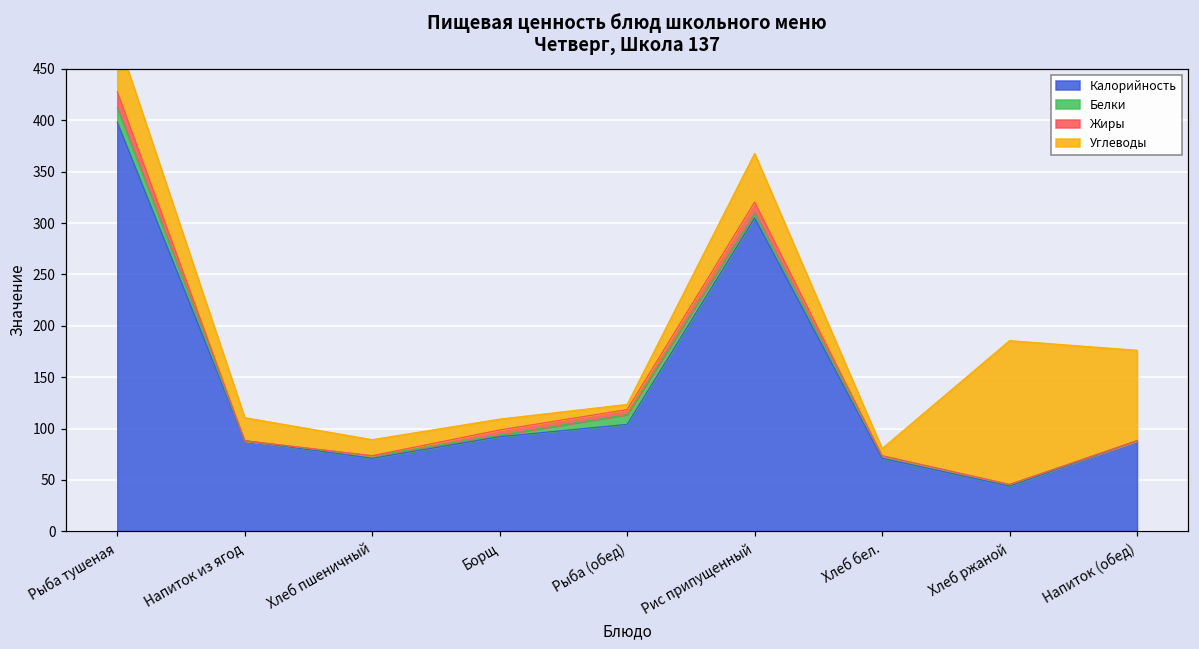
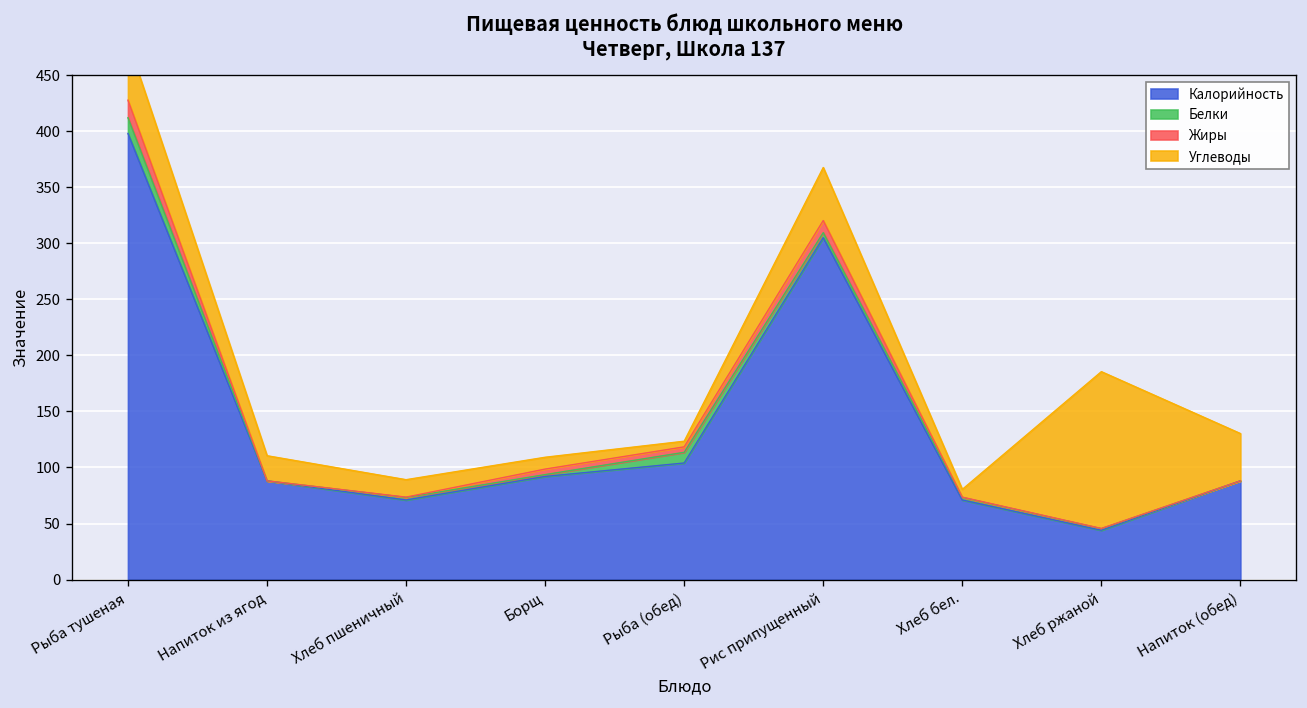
Углеводы, Напиток (обед): 90 -> 40
